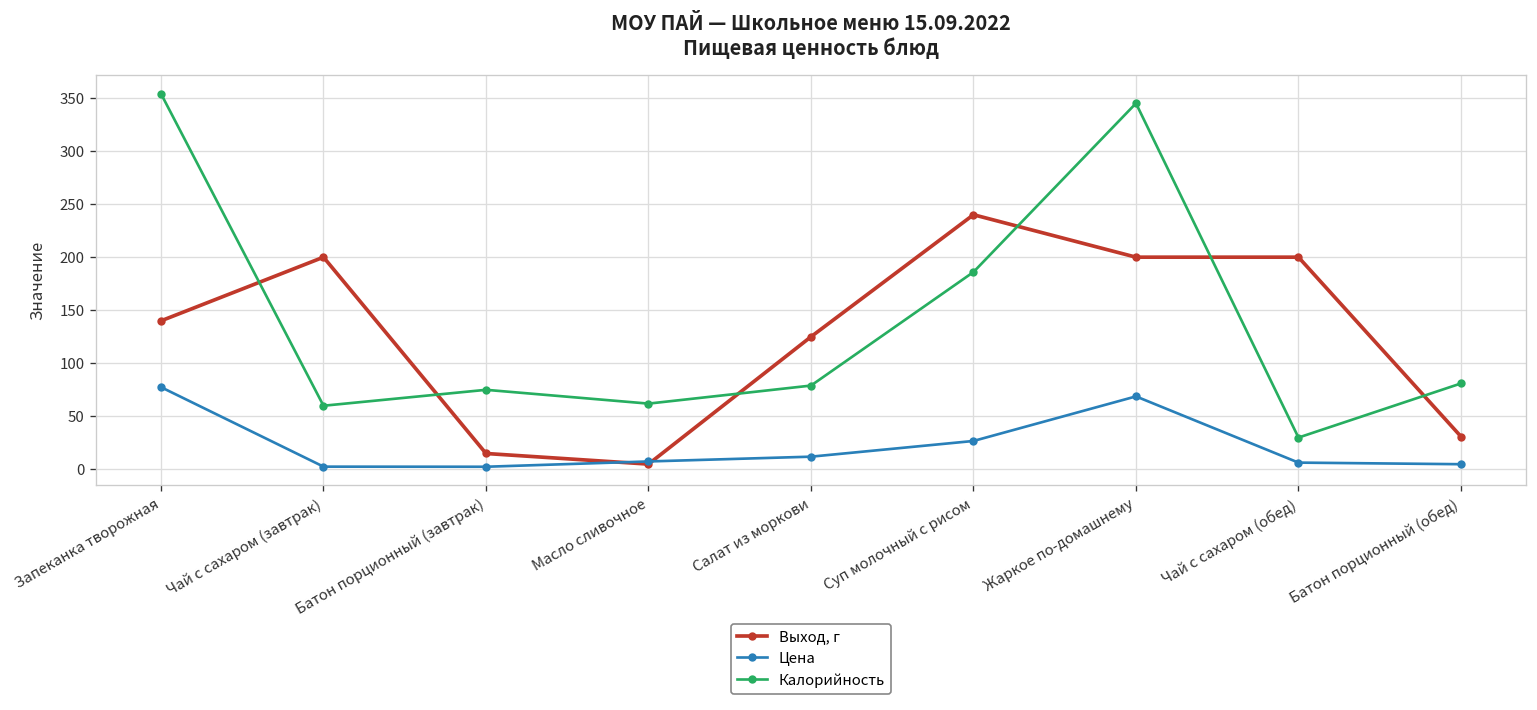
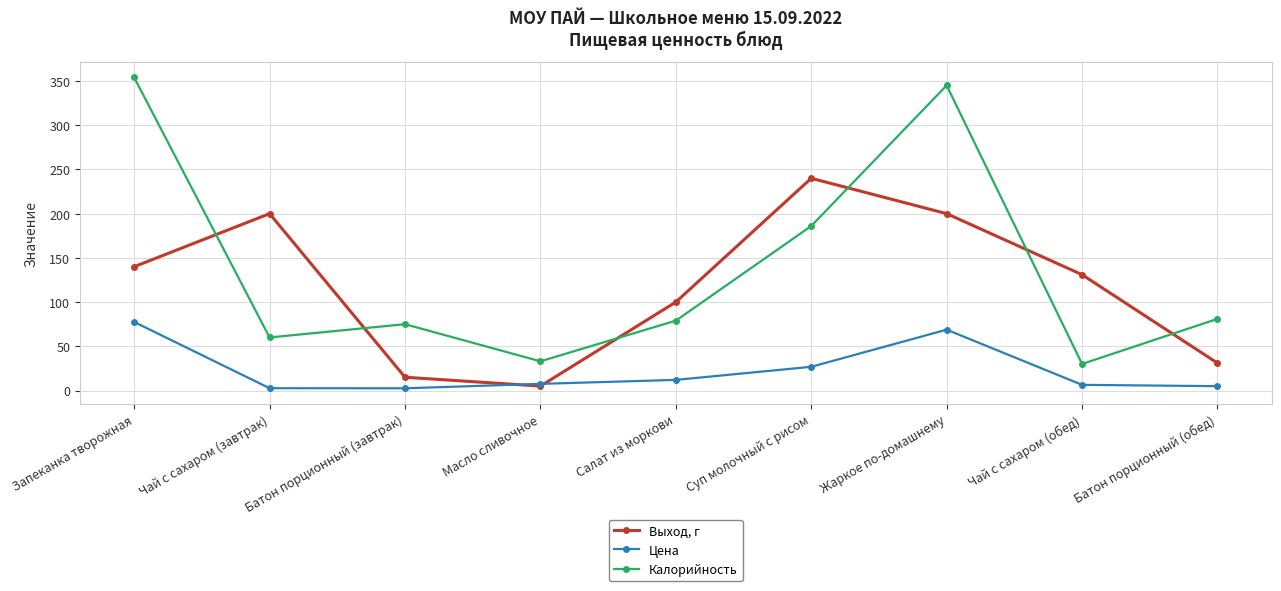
Калорийность, Масло сливочное: 60 -> 30
Выход, г, Салат из моркови: 130 -> 100
Выход, г, Чай с сахаром (обед): 200 -> 130
